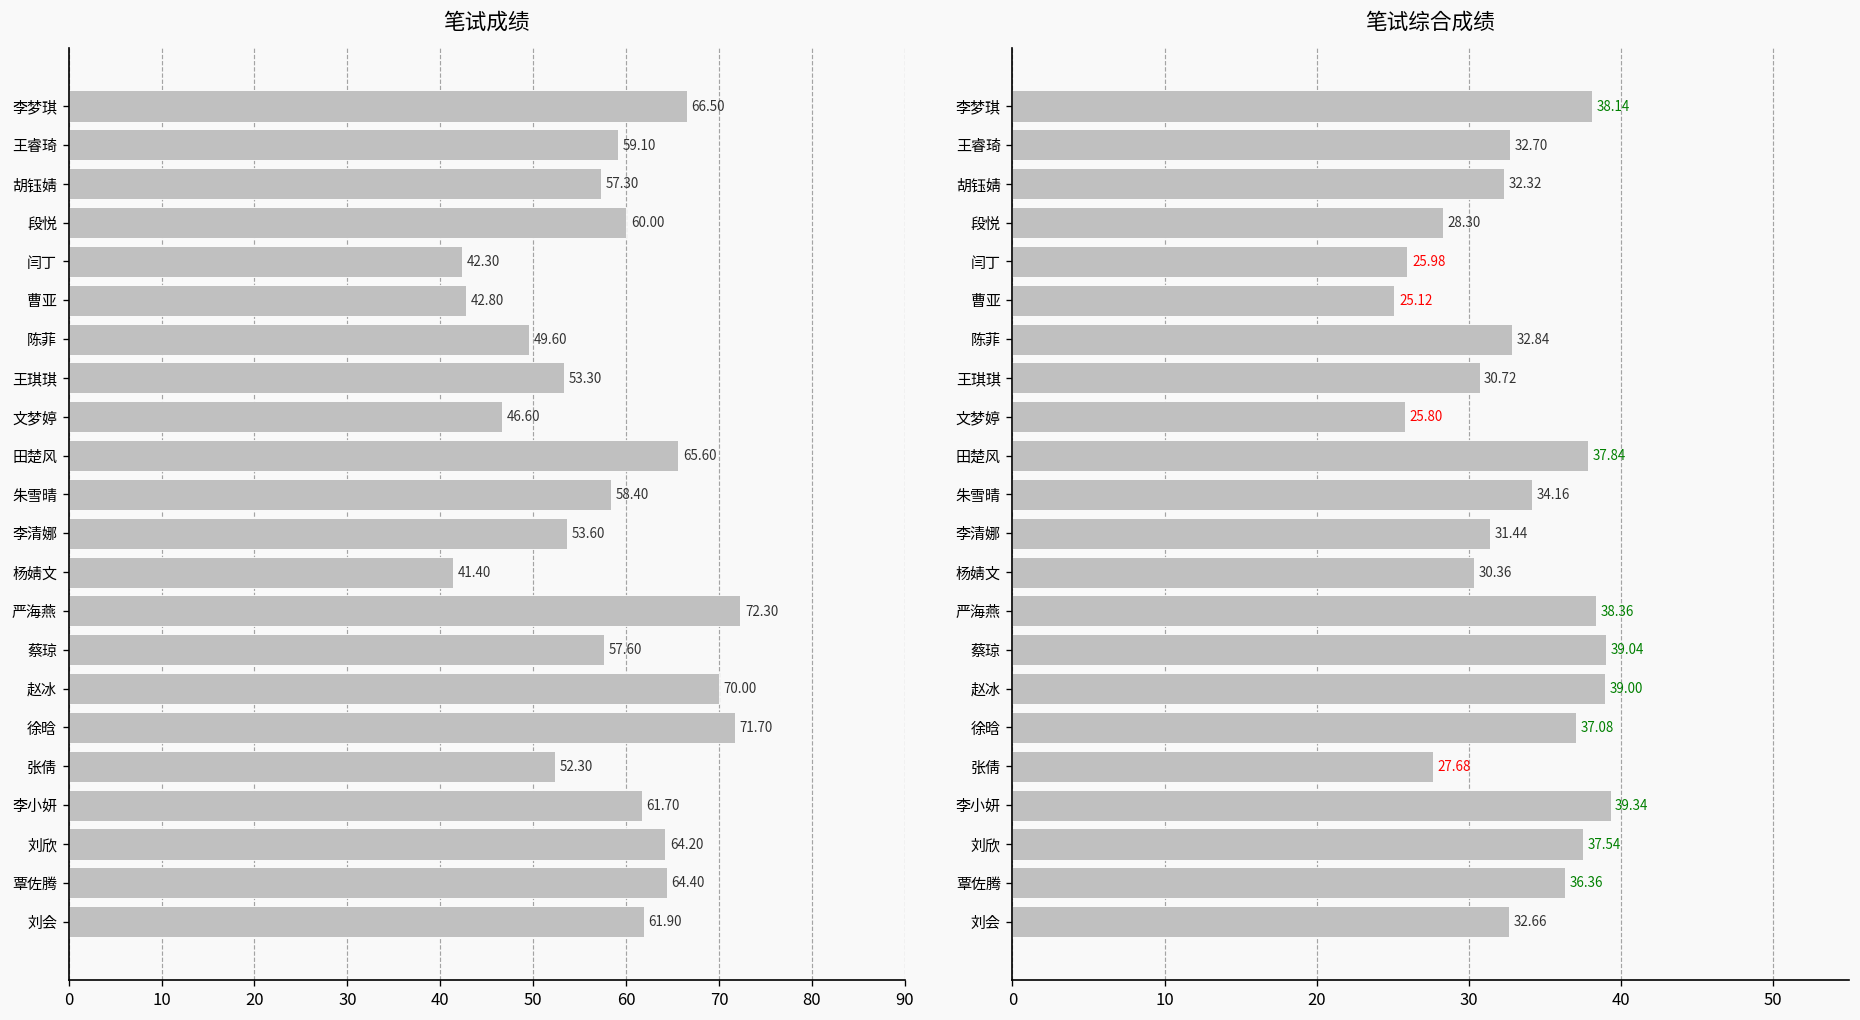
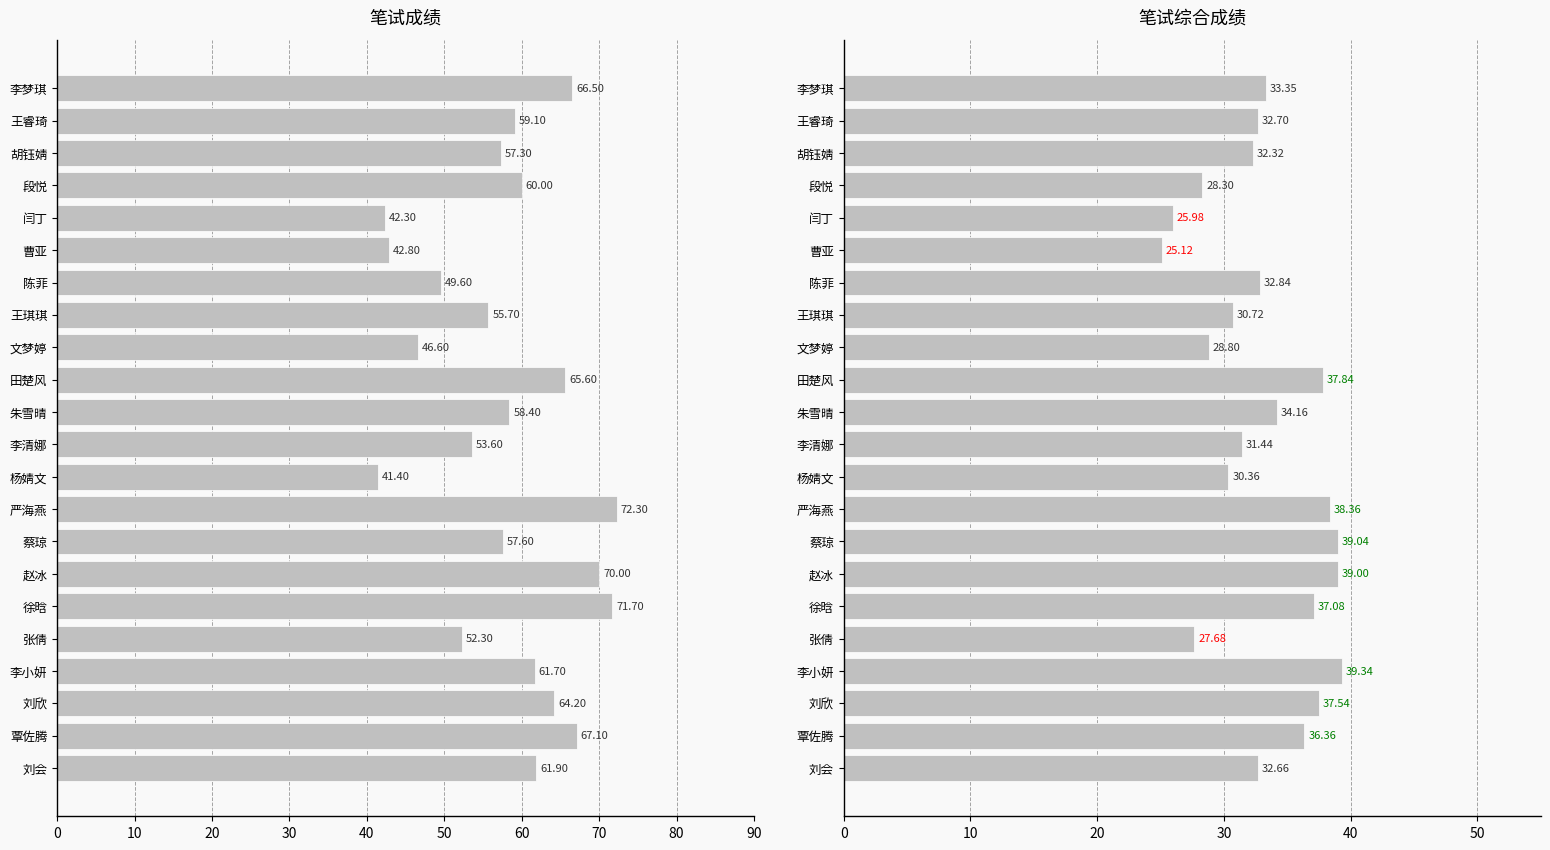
笔试成绩, 王琪琪: 53.30 -> 55.70
笔试成绩, 覃佐腾: 64.40 -> 67.10
笔试综合成绩, 李梦琪: 38.14 -> 33.35
笔试综合成绩, 文梦婷: 25.80 -> 28.80
